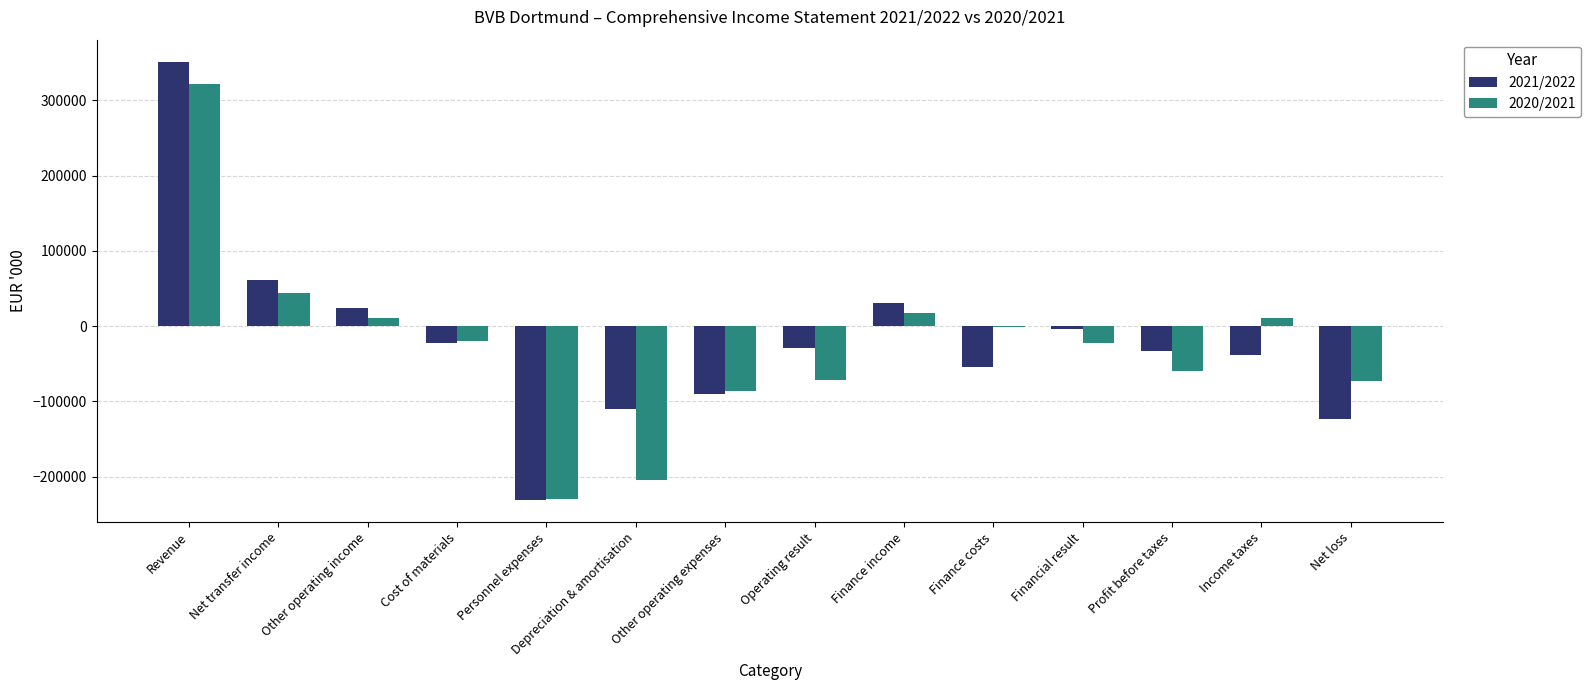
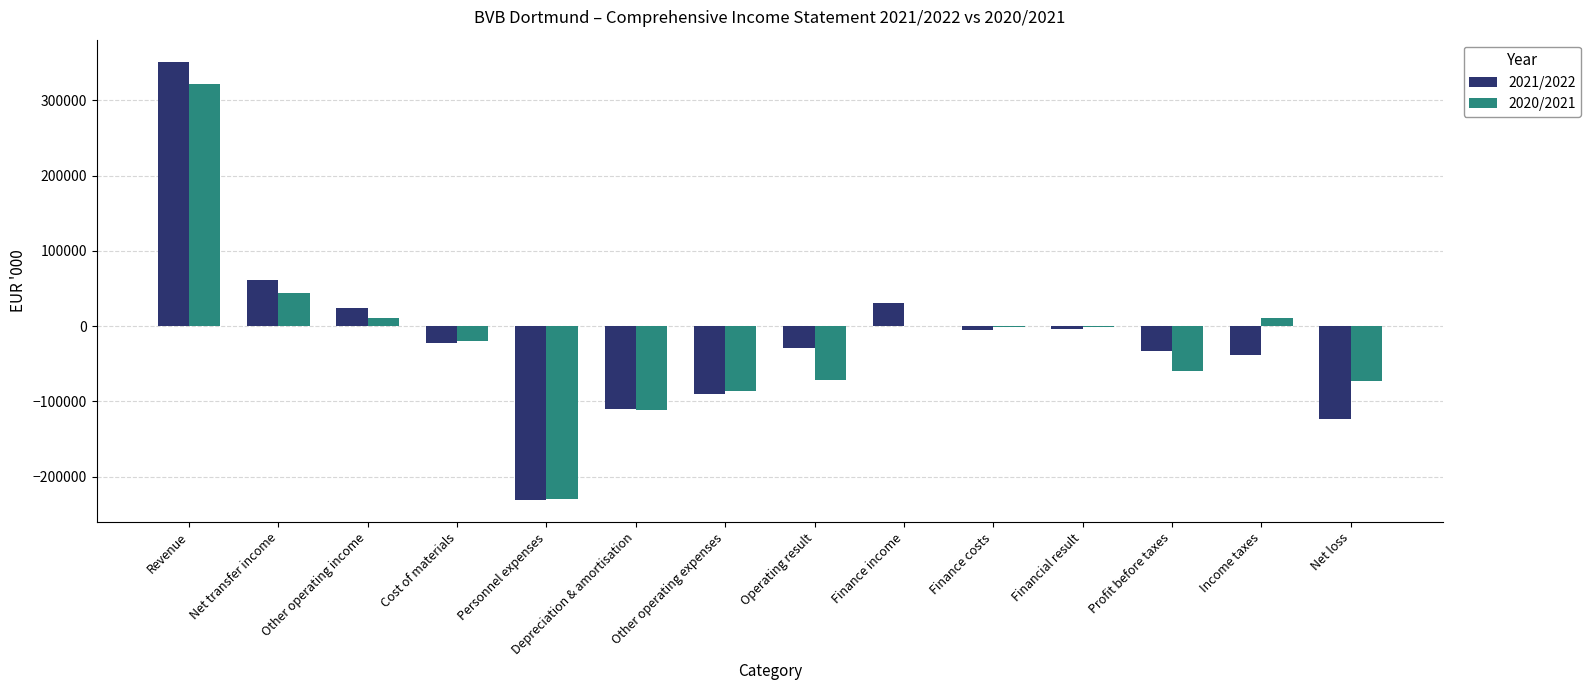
2020/2021, Depreciation & amortisation: -200000 -> -110000
2020/2021, Finance income: 20000 -> 0
2021/2022, Finance costs: -50000 -> -10000
2020/2021, Financial result: -20000 -> 0
